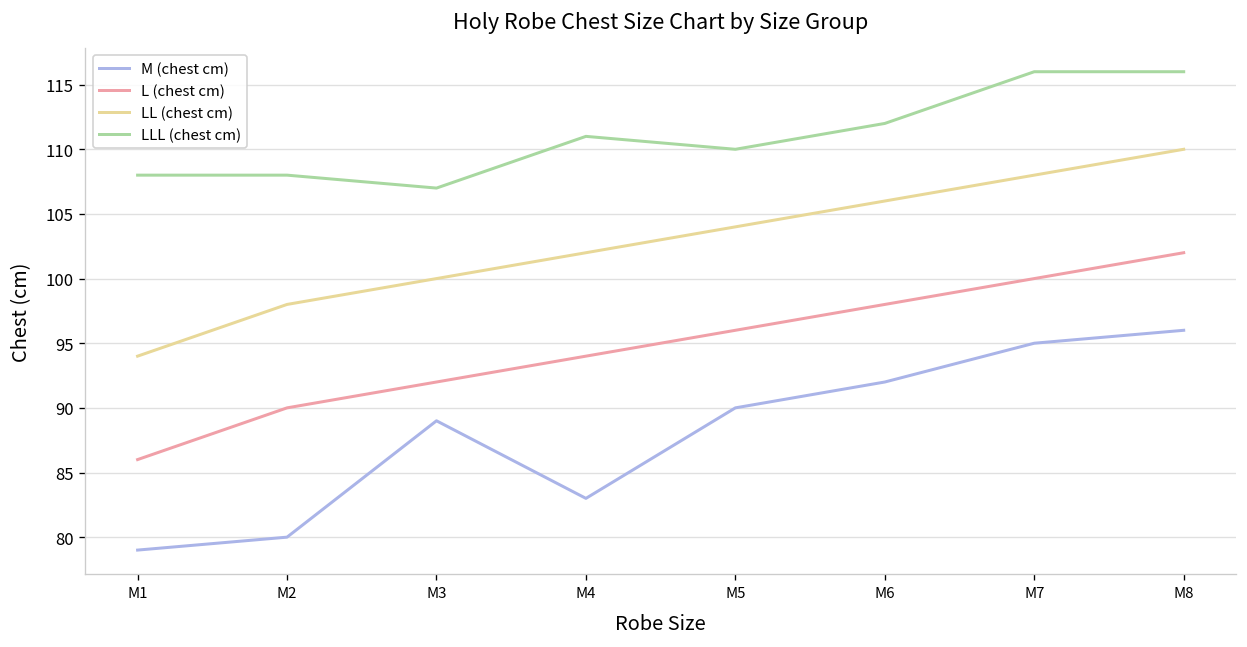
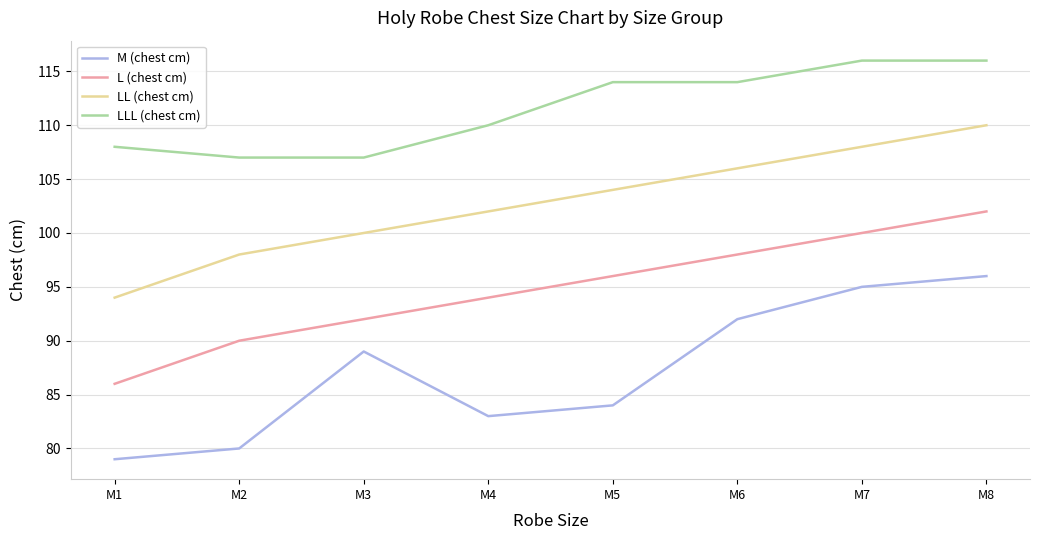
LLL (chest cm), M2: 108 -> 107
LLL (chest cm), M4: 111 -> 110
M (chest cm), M5: 90 -> 84
LLL (chest cm), M5: 110 -> 114
LLL (chest cm), M6: 112 -> 114
